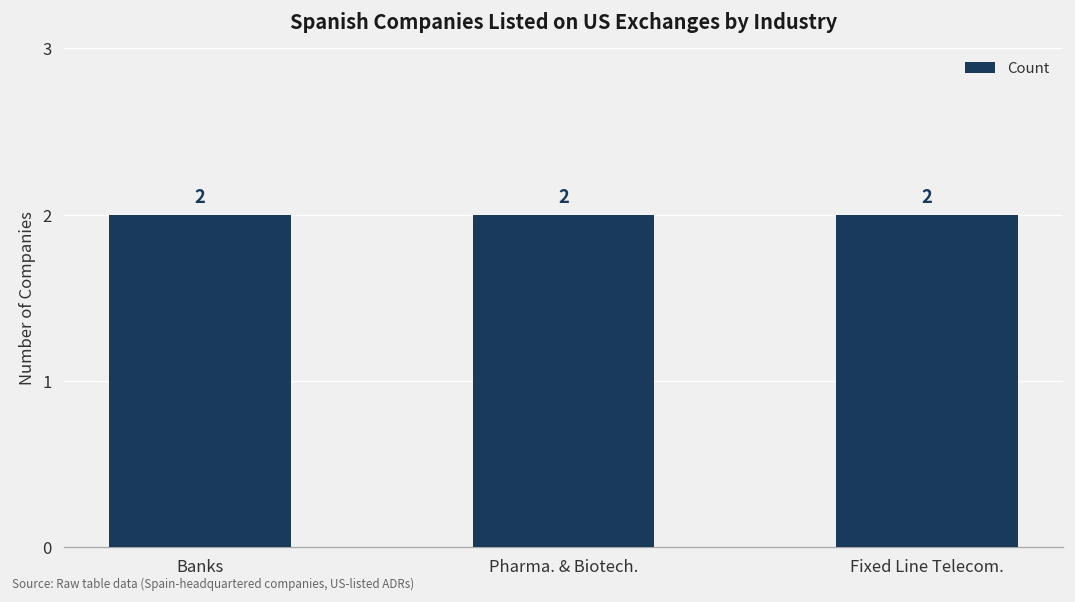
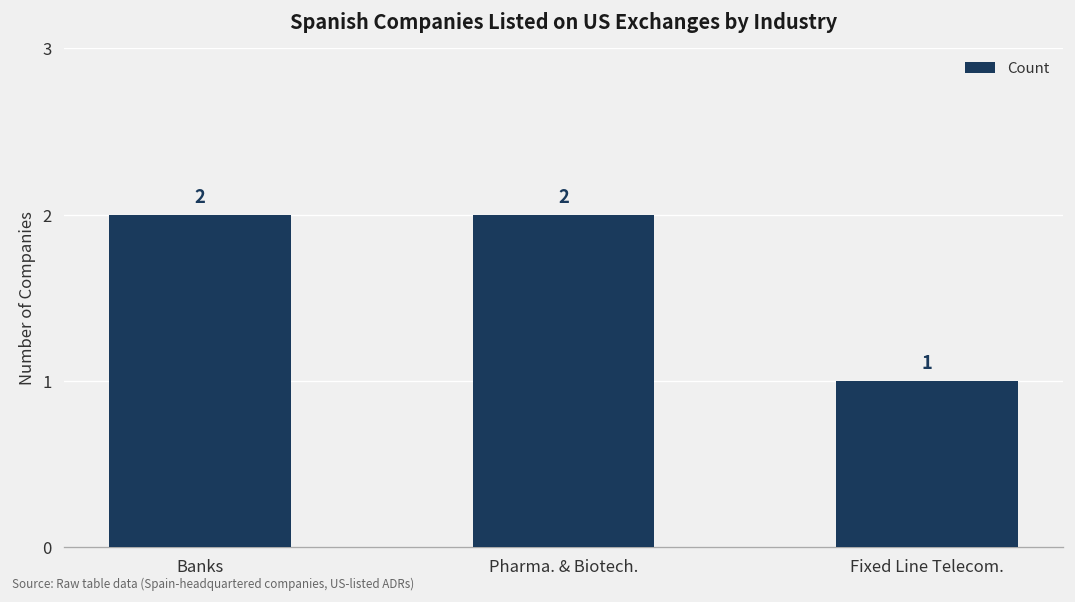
Fixed Line Telecom.: 2 -> 1
